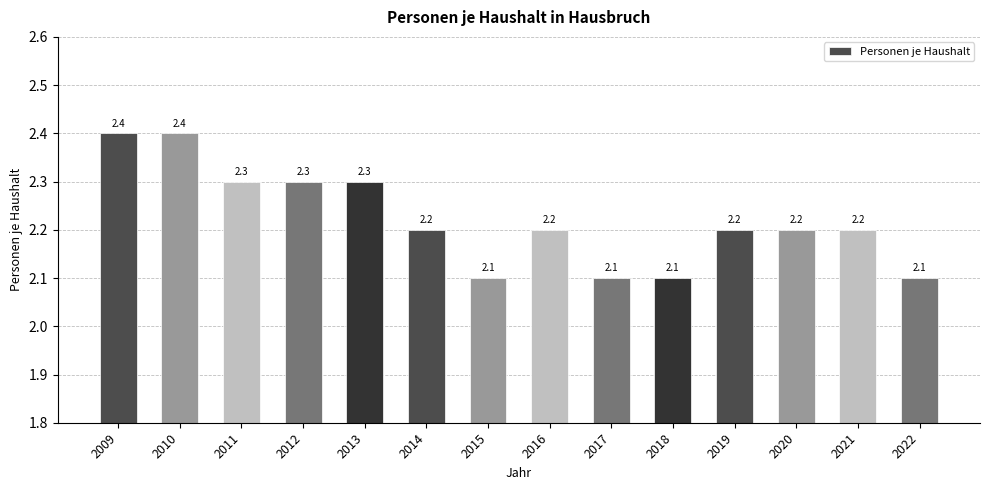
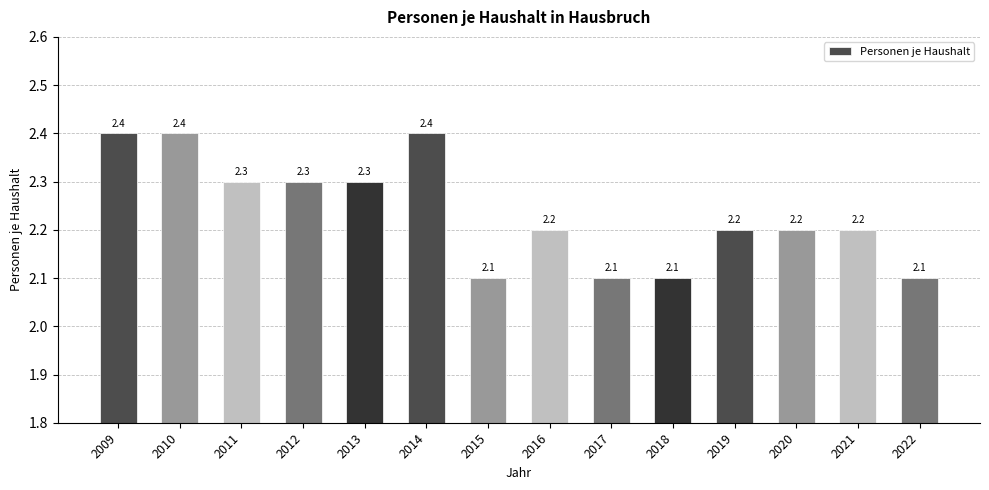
2014: 2.2 -> 2.4
